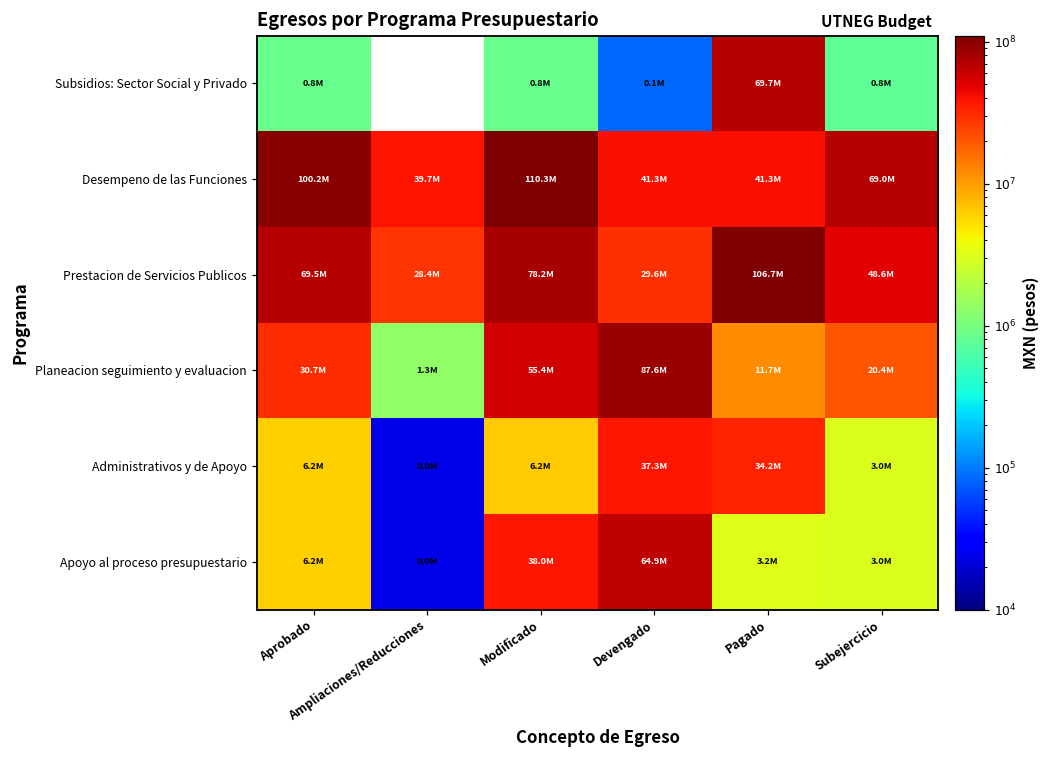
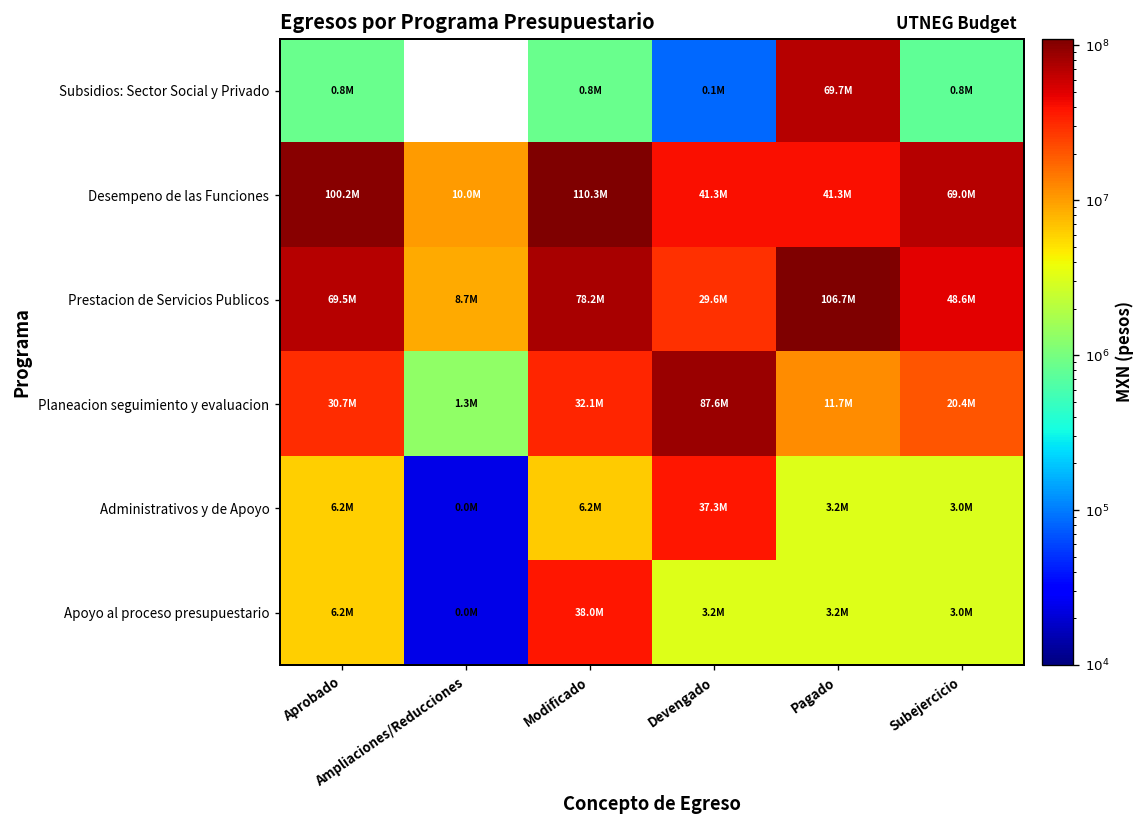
Desempeno de las Funciones, Ampliaciones/Reducciones: 39.7M -> 10.0M
Prestacion de Servicios Publicos, Ampliaciones/Reducciones: 28.4M -> 8.7M
Planeacion seguimiento y evaluacion, Modificado: 55.4M -> 32.1M
Administrativos y de Apoyo, Pagado: 34.2M -> 3.2M
Apoyo al proceso presupuestario, Devengado: 64.9M -> 3.2M
